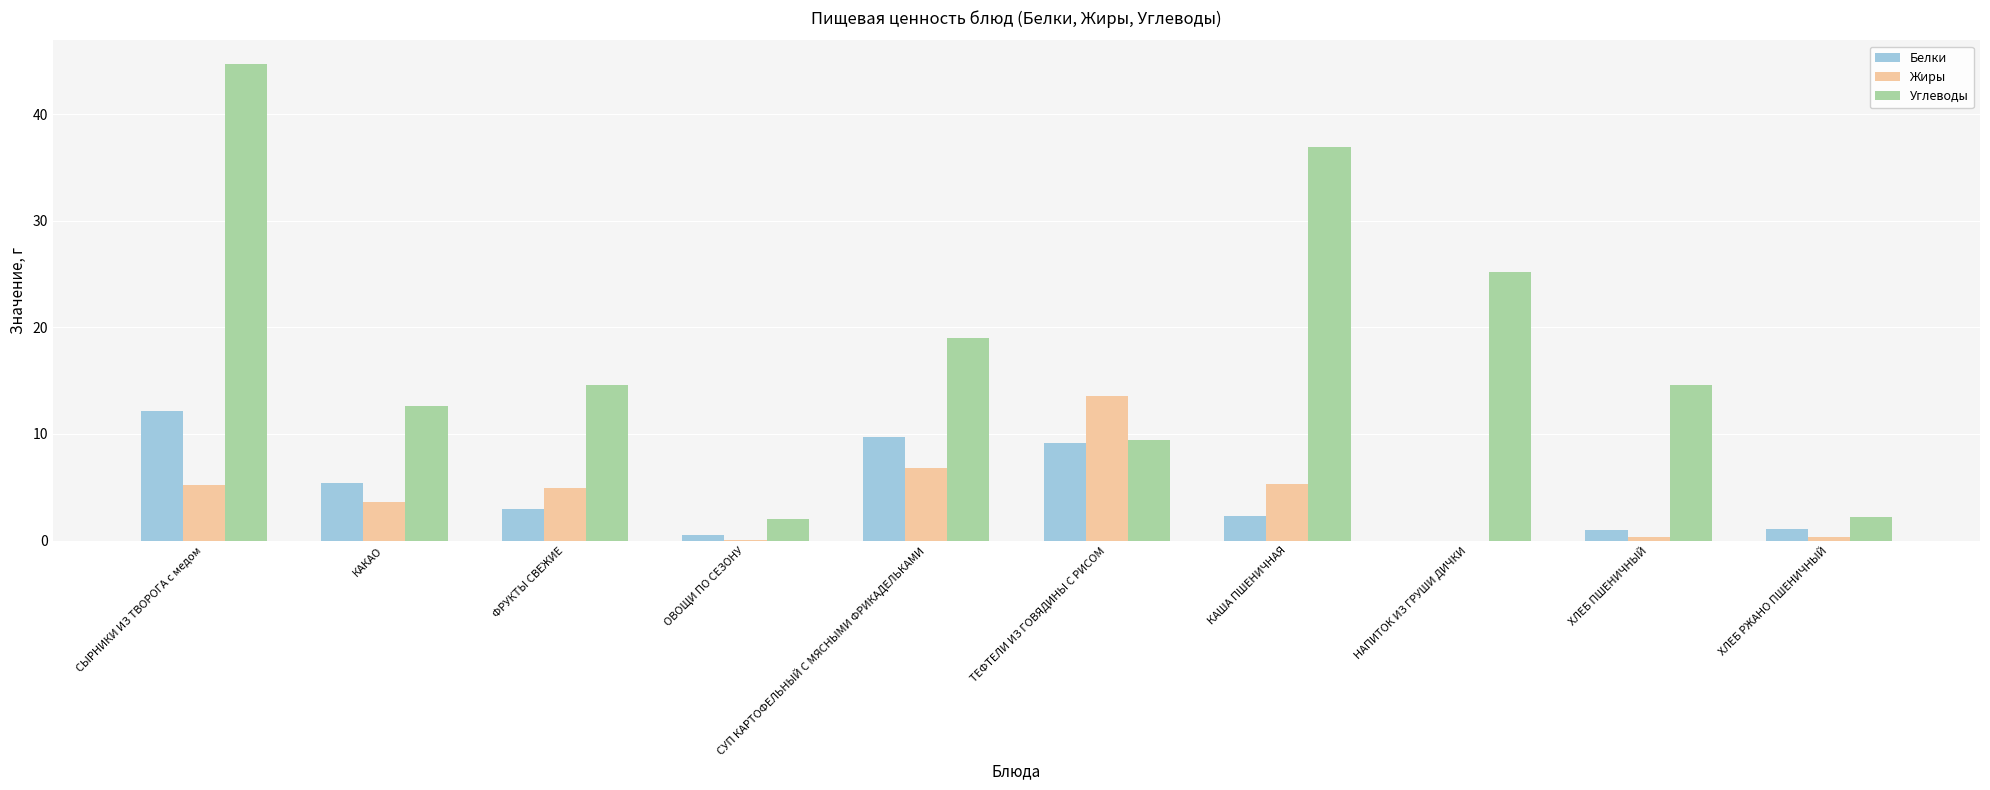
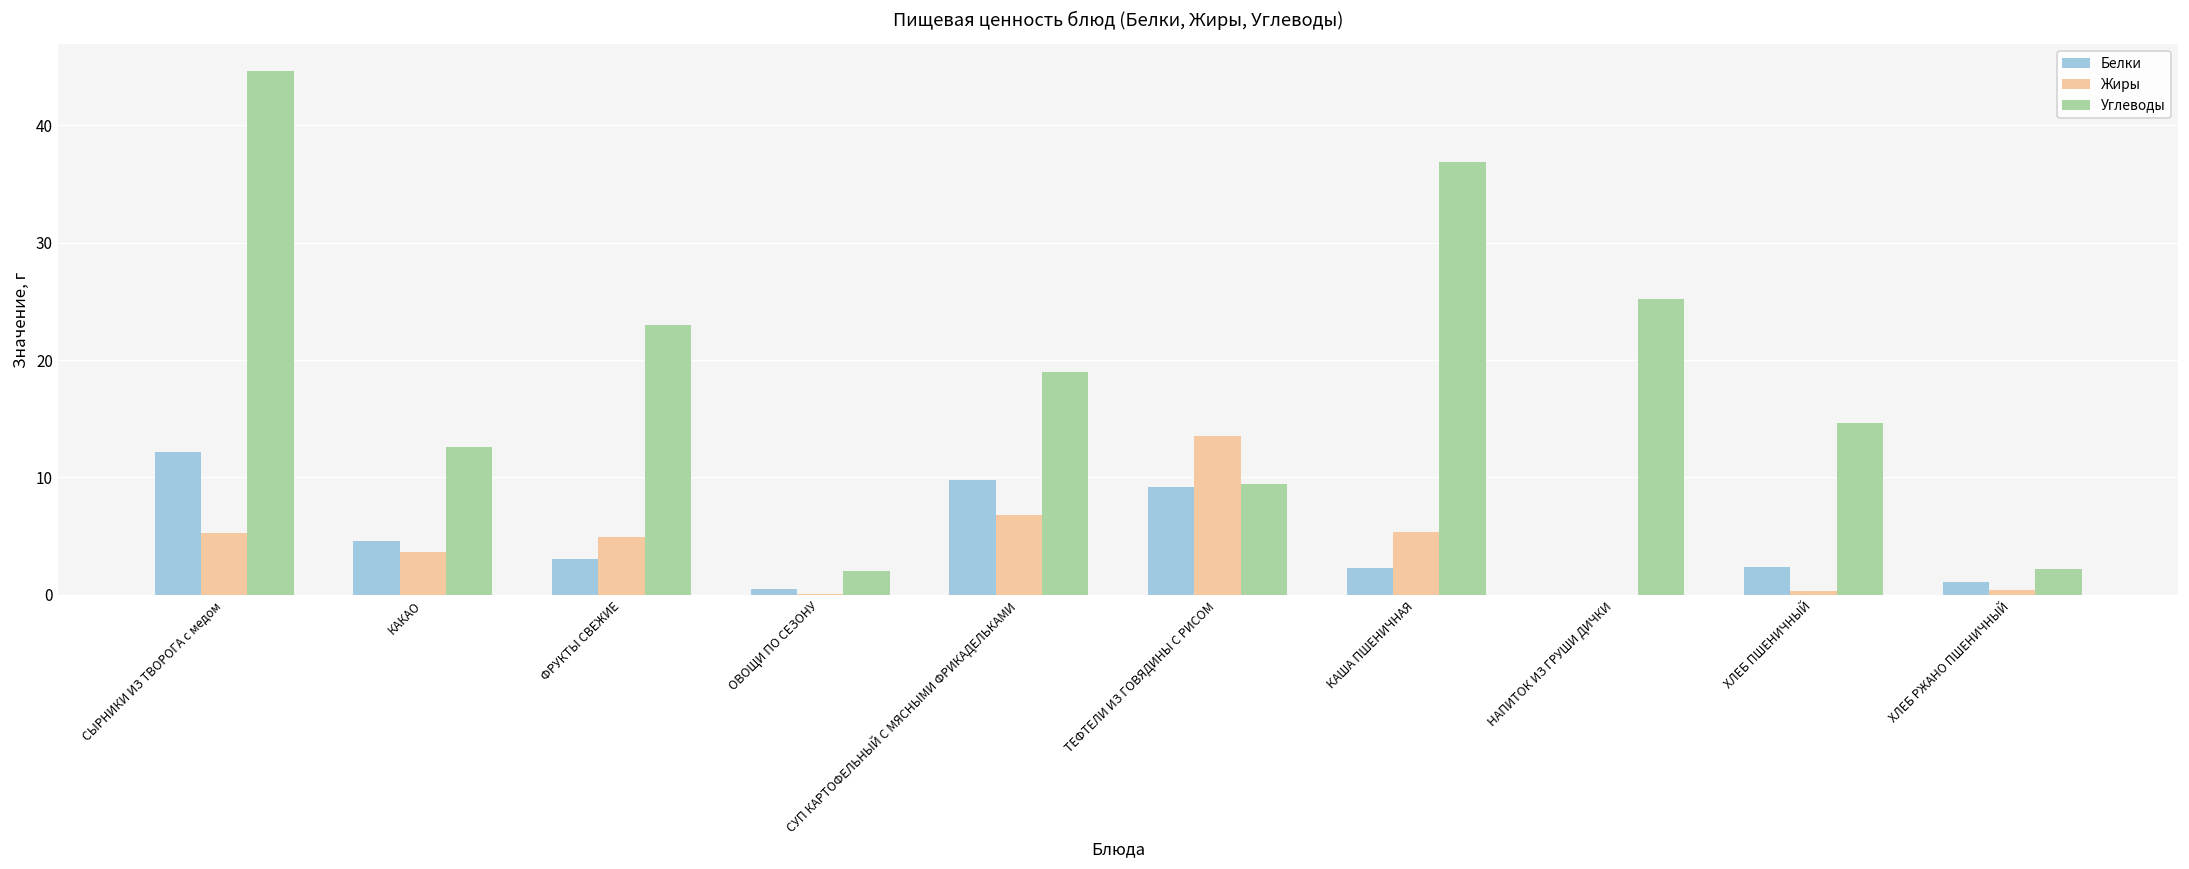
Белки, КАКАО: 5.4 -> 4.6
Углеводы, ФРУКТЫ СВЕЖИЕ: 14.6 -> 23.0
Белки, ХЛЕБ ПШЕНИЧНЫЙ: 1.0 -> 2.4
